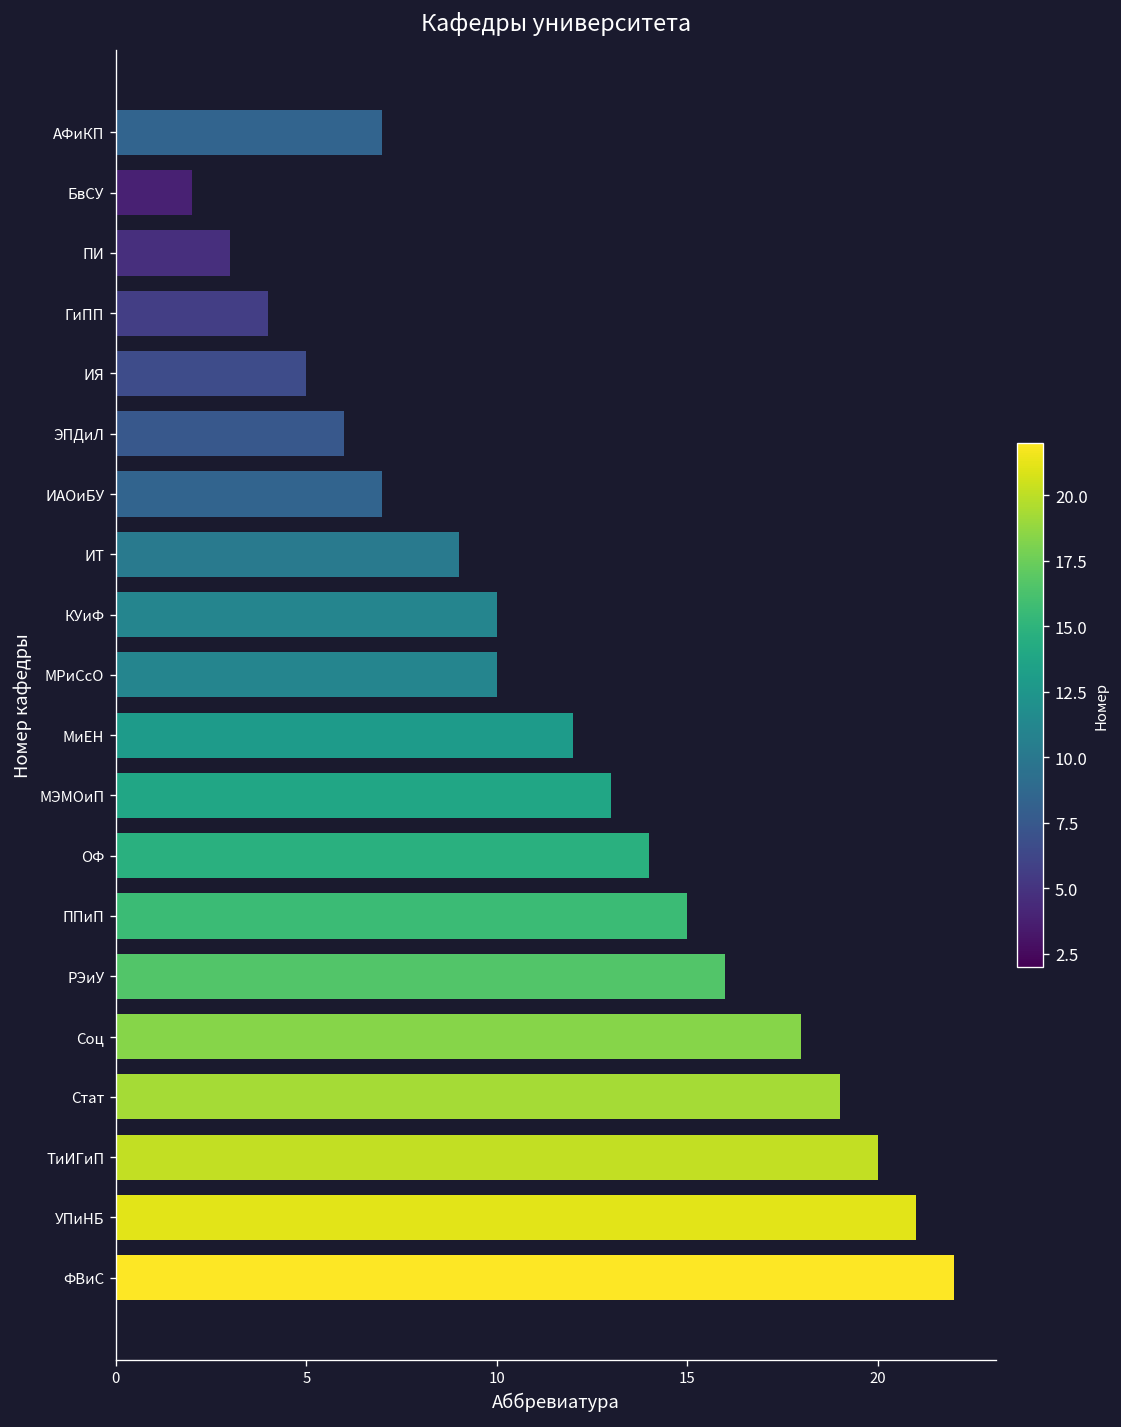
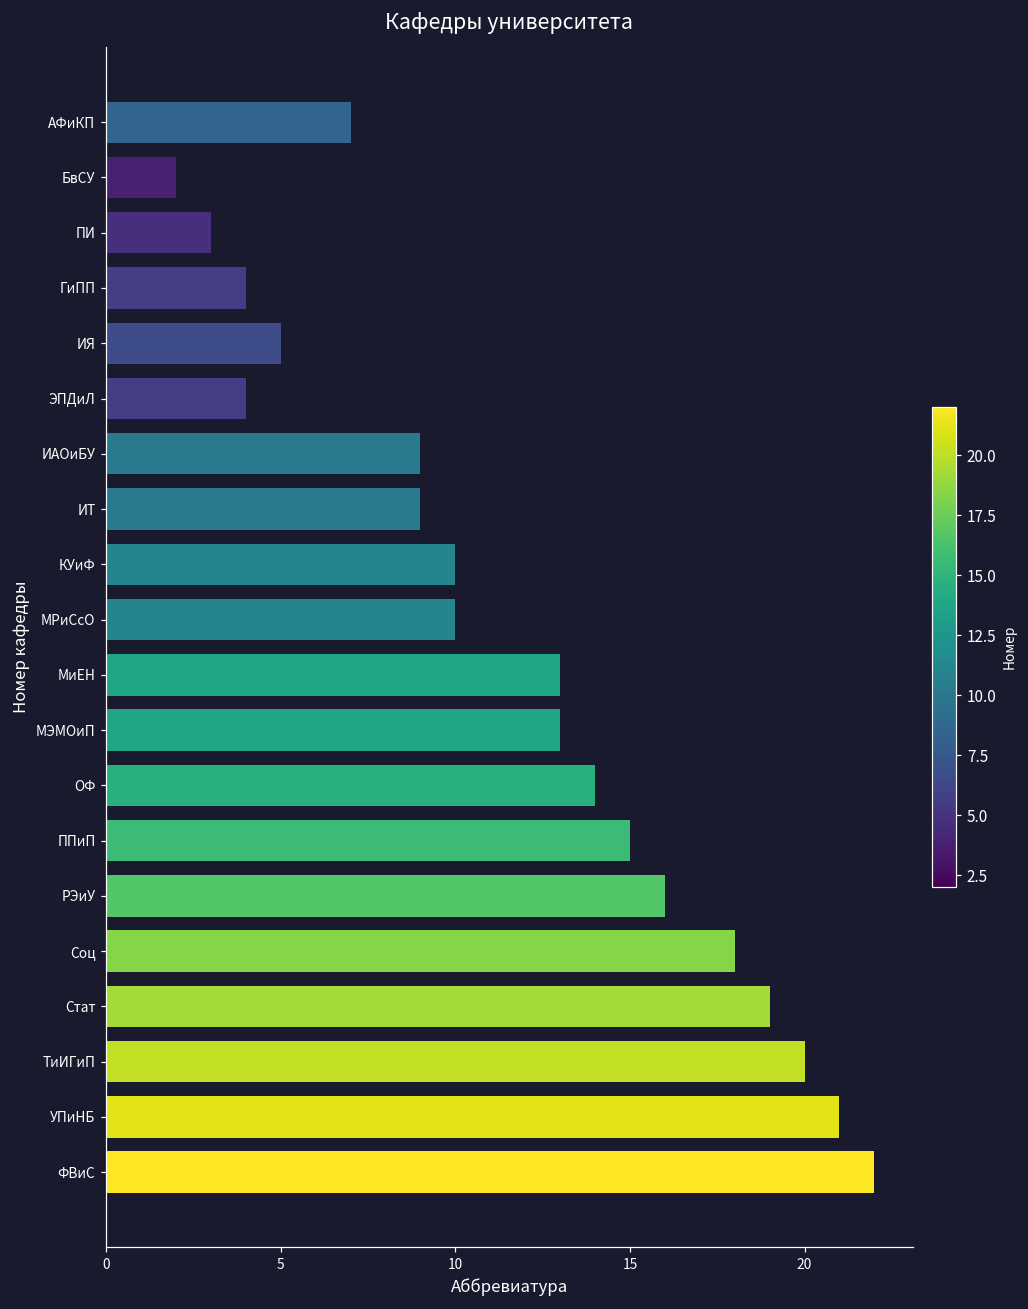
ЭПДиЛ: 6 -> 4
ИАОиБУ: 7 -> 9
МиЕН: 12 -> 13
